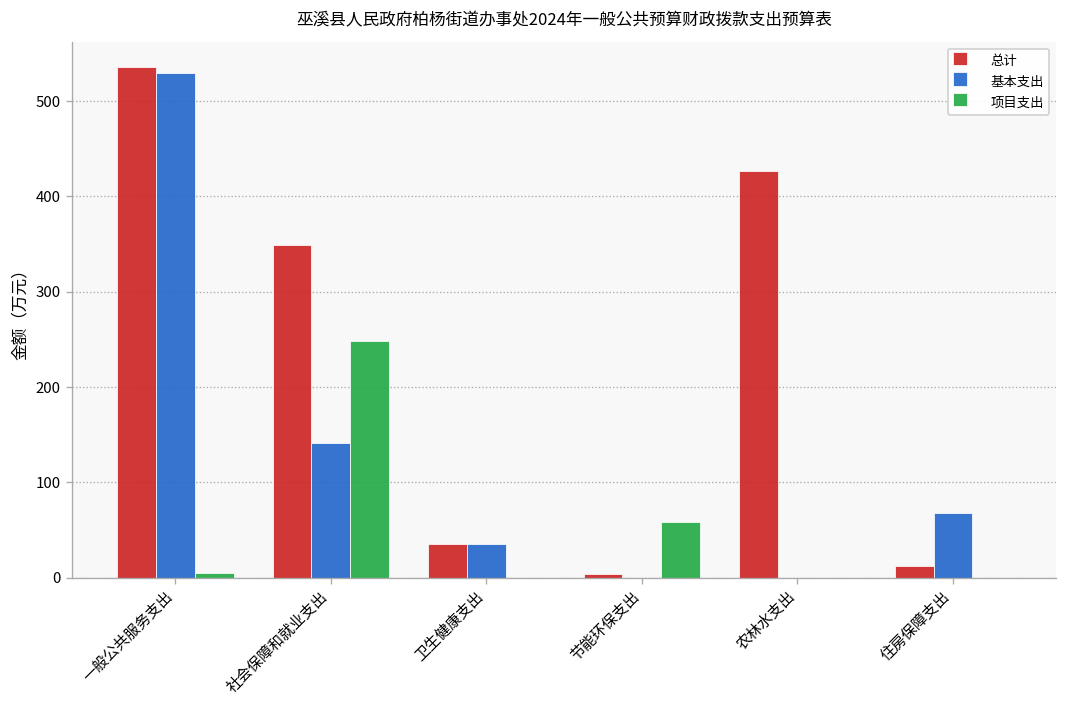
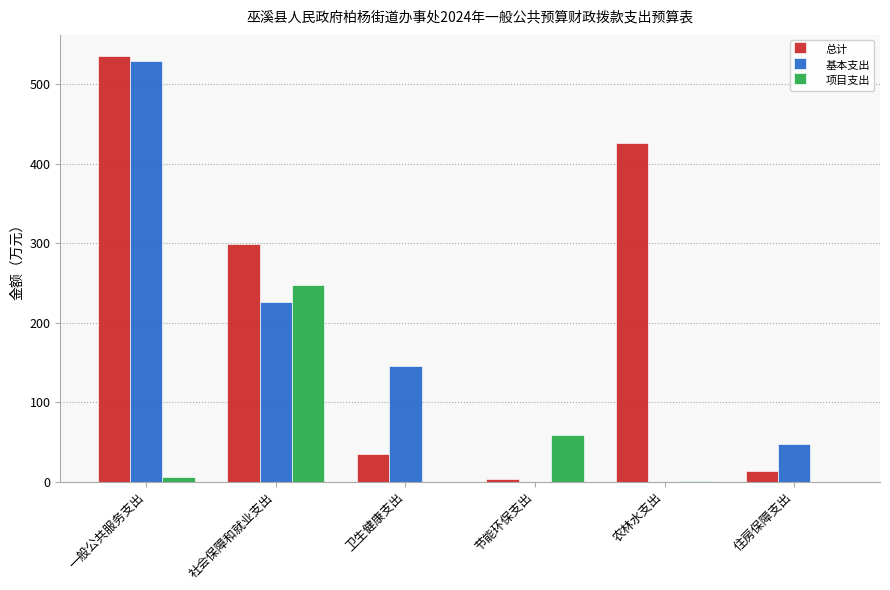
总计, 社会保障和就业支出: 350 -> 300
基本支出, 社会保障和就业支出: 140 -> 230
基本支出, 卫生健康支出: 40 -> 150
基本支出, 住房保障支出: 70 -> 50
